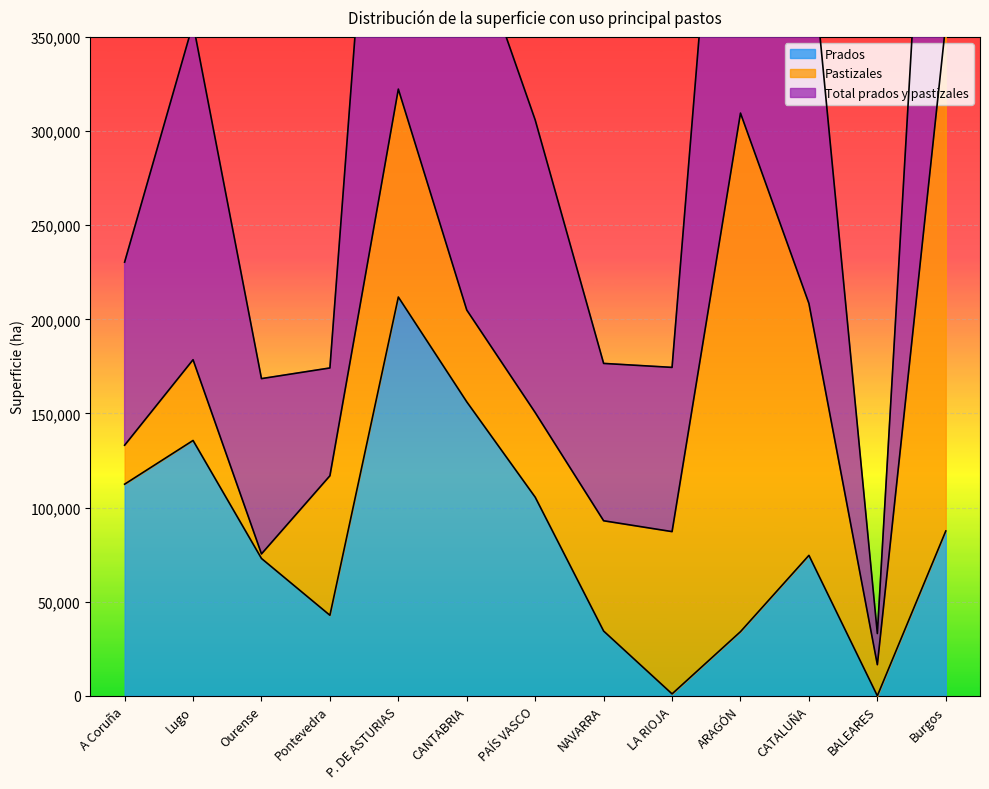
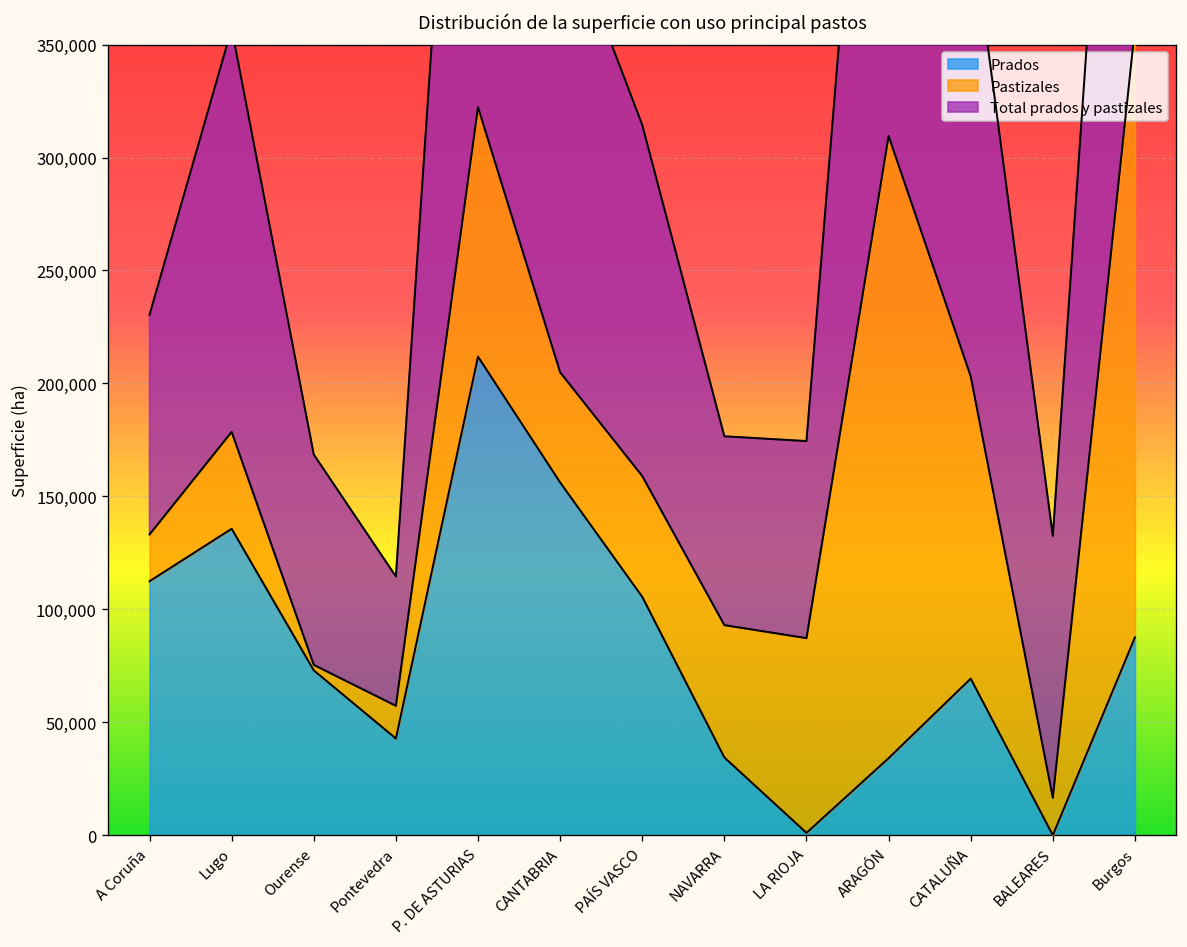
Pastizales, Pontevedra: 74,000 -> 14,000
Pastizales, PAÍS VASCO: 45,000 -> 53,000
Prados, CATALUÑA: 75,000 -> 69,000
Total prados y pastizales, BALEARES: 17,000 -> 116,000
